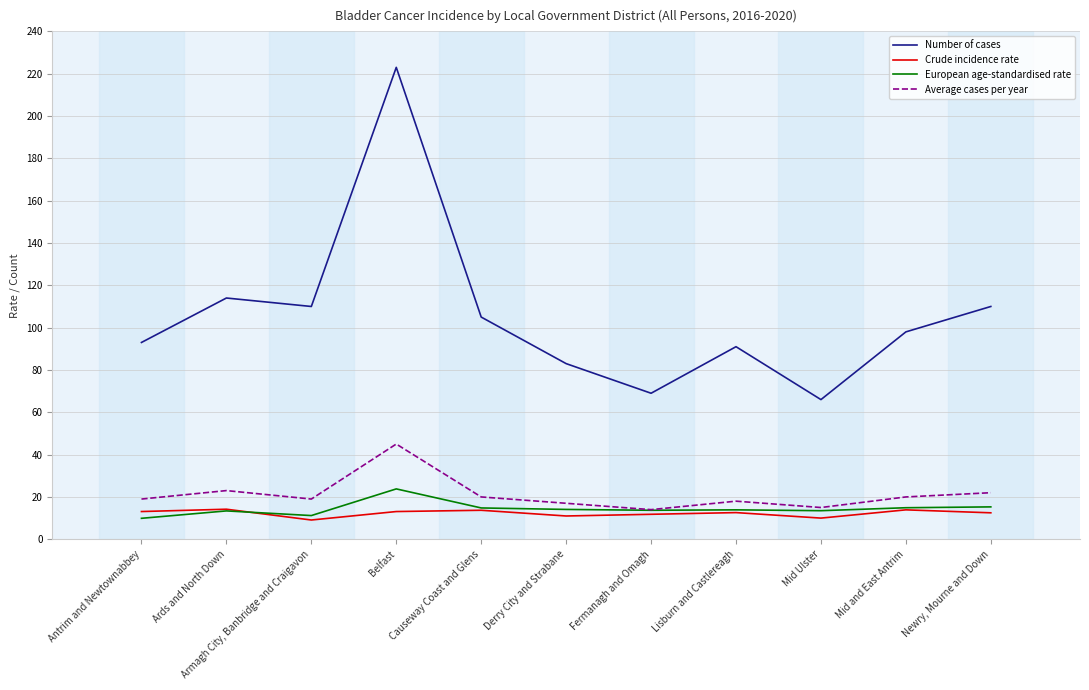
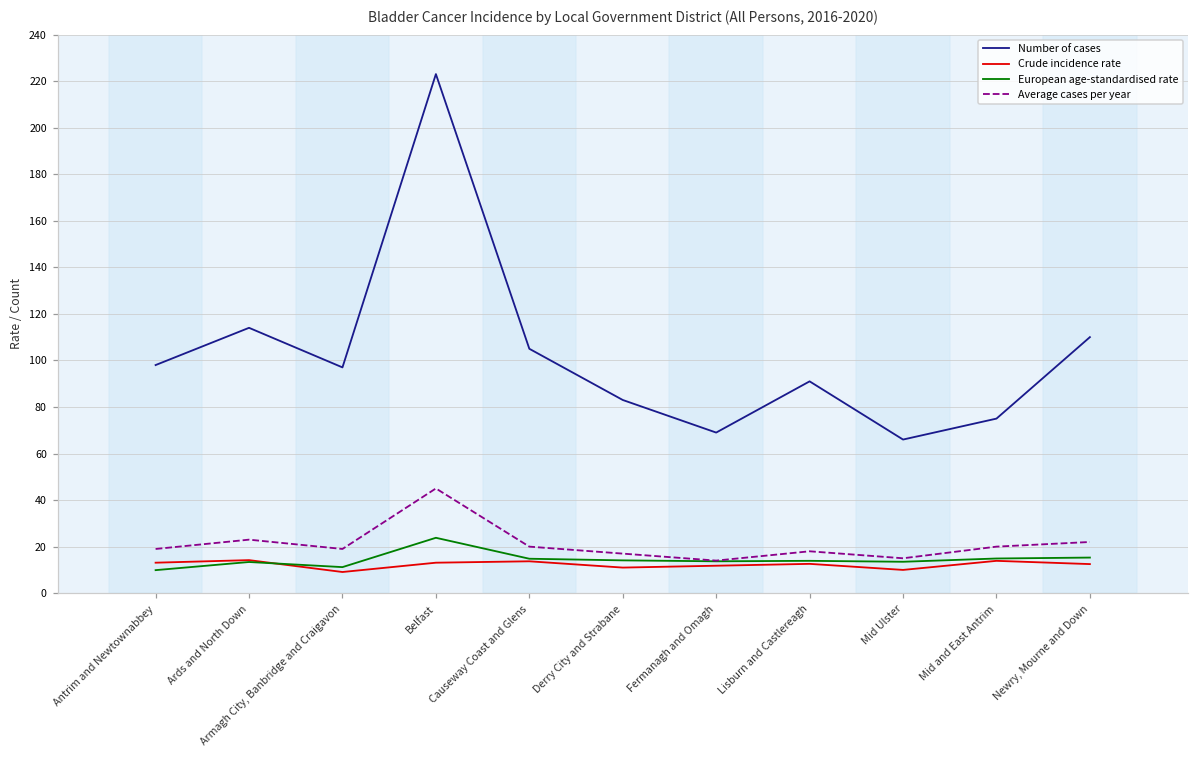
Number of cases, Antrim and Newtownabbey: 93 -> 98
Number of cases, Armagh City, Banbridge and Craigavon: 110 -> 97
Number of cases, Mid and East Antrim: 98 -> 75
